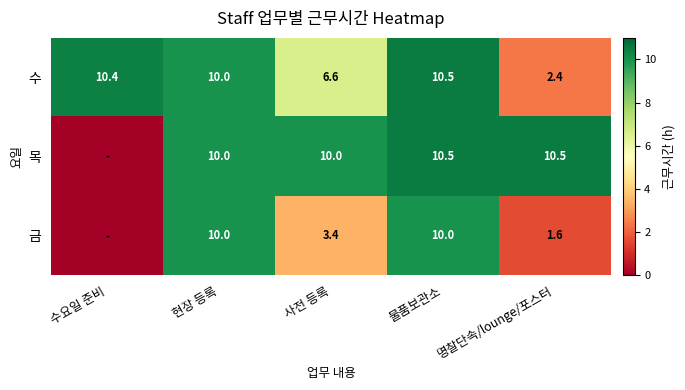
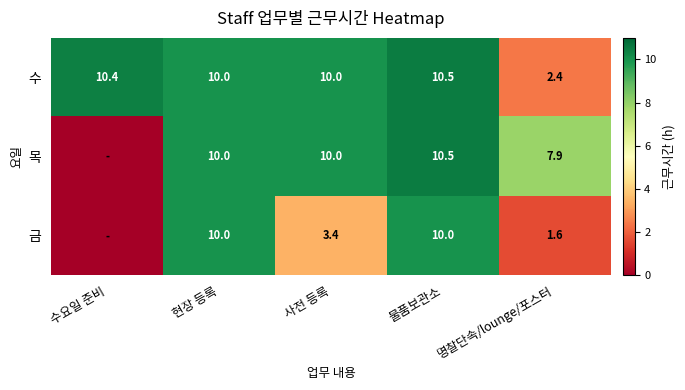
수, 사전 등록: 6.6 -> 10.0
목, 명찰단속/lounge/포스터: 10.5 -> 7.9
